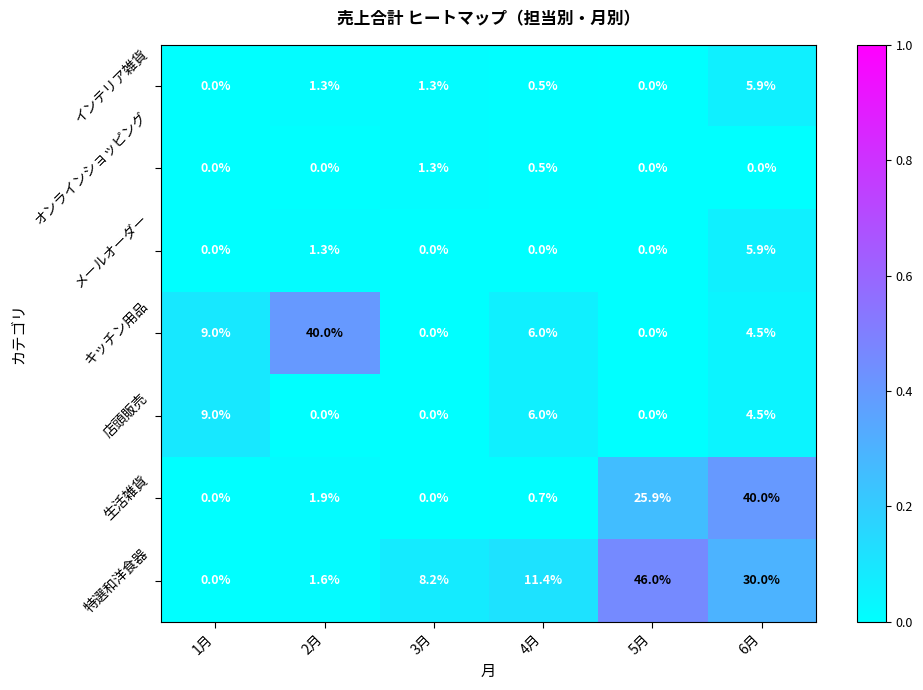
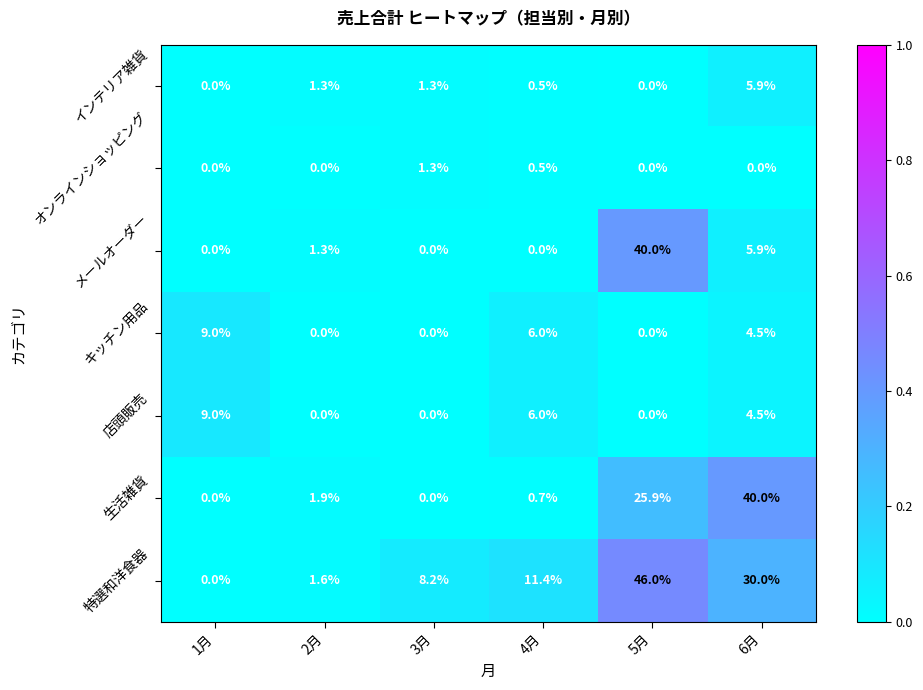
メールオーダー, 5月: 0.0% -> 40.0%
キッチン用品, 2月: 40.0% -> 0.0%
